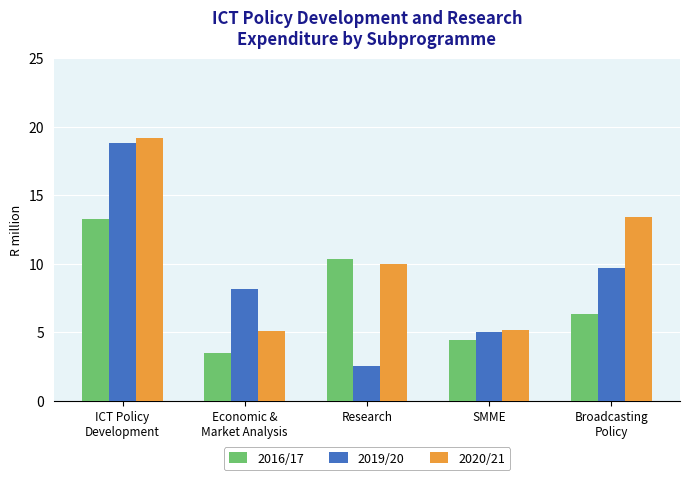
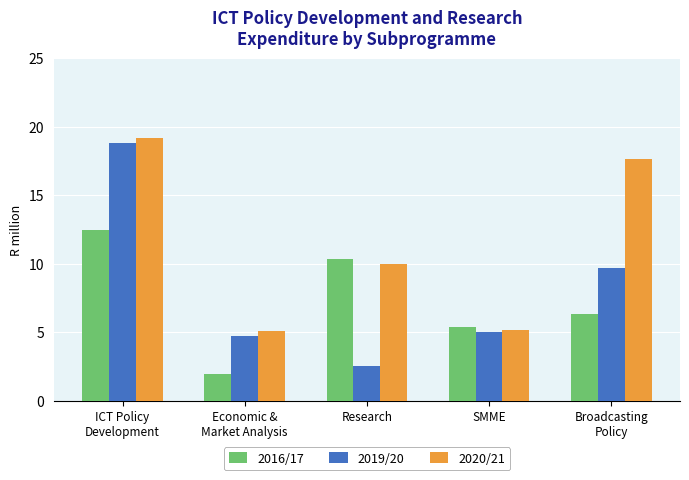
2016/17, ICT Policy Development: 13.2 -> 12.5
2016/17, Economic & Market Analysis: 3.5 -> 2.0
2019/20, Economic & Market Analysis: 8.2 -> 4.7
2016/17, SMME: 4.4 -> 5.4
2020/21, Broadcasting Policy: 13.4 -> 17.7
